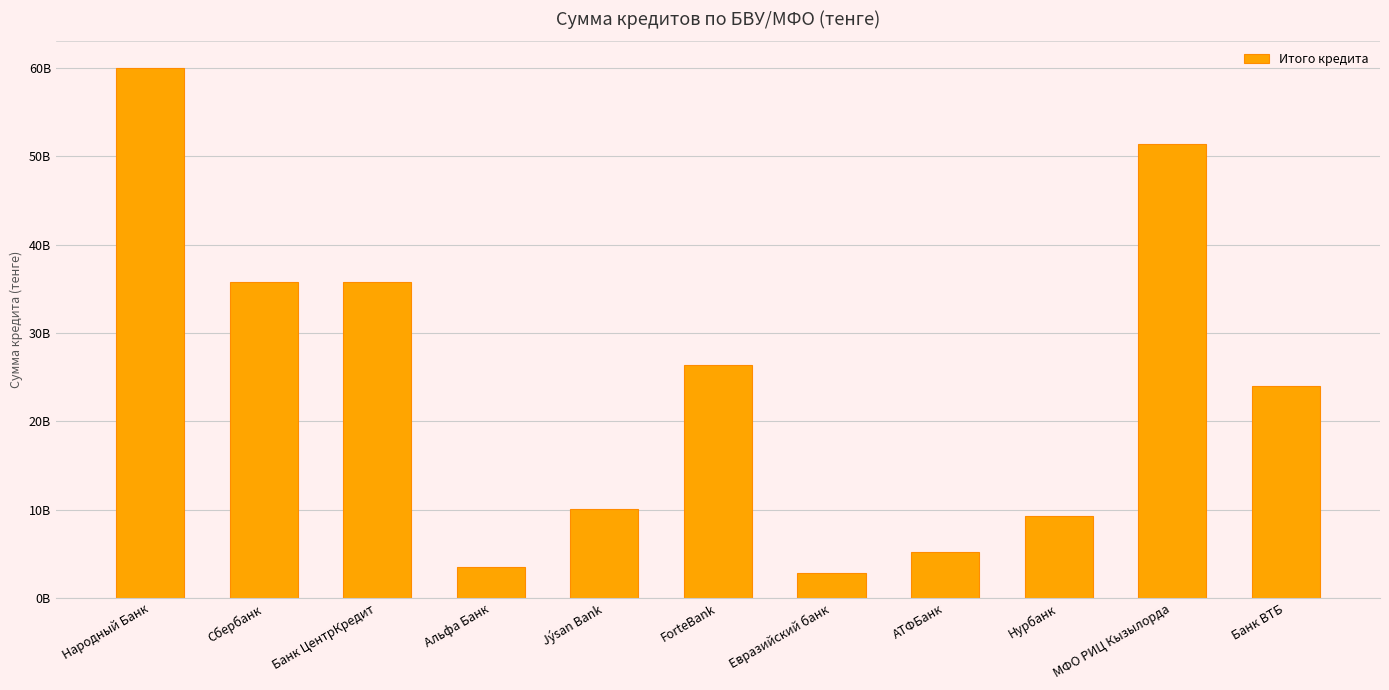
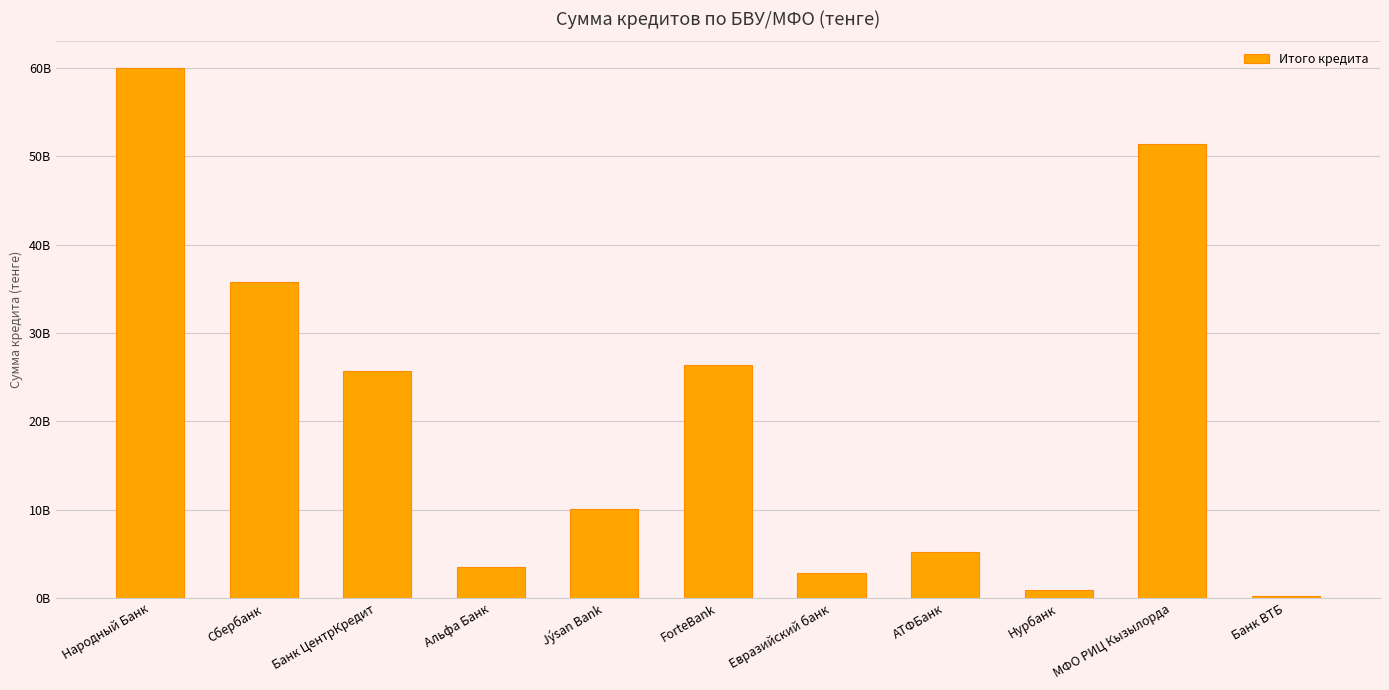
Банк ЦентрКредит: 36000000000 -> 26000000000
Нурбанк: 9000000000 -> 1000000000
Банк ВТБ: 24000000000 -> 0
